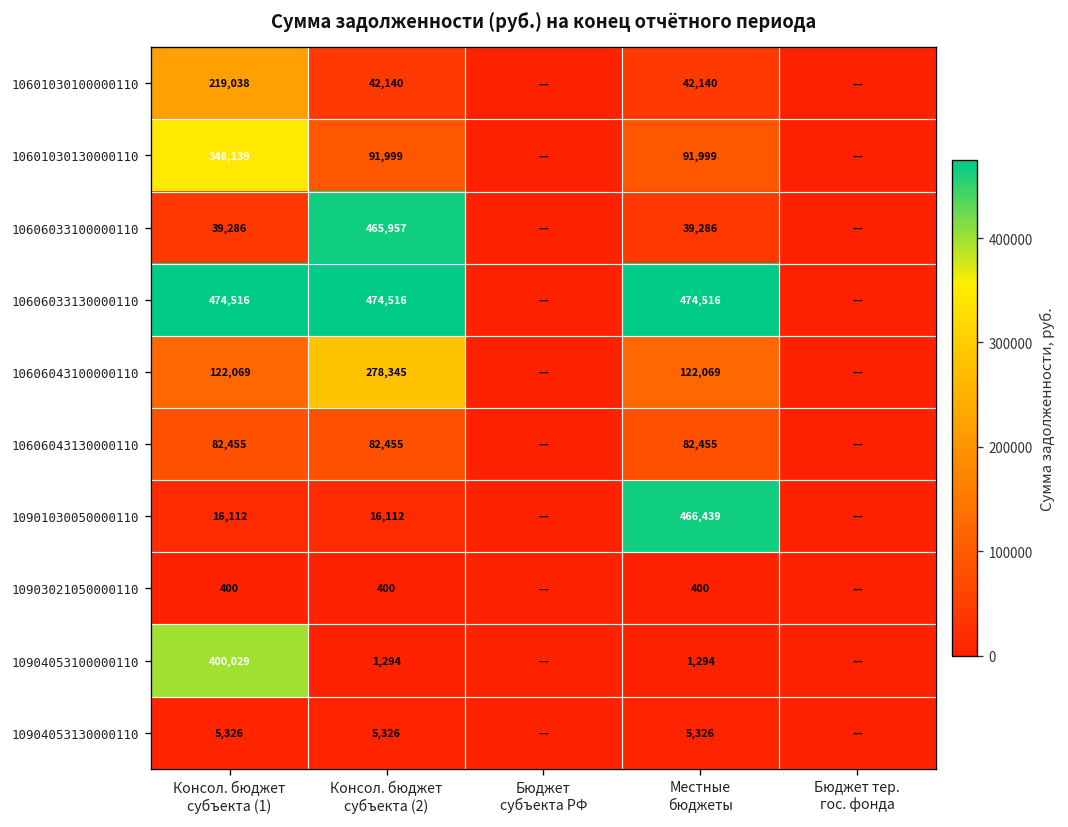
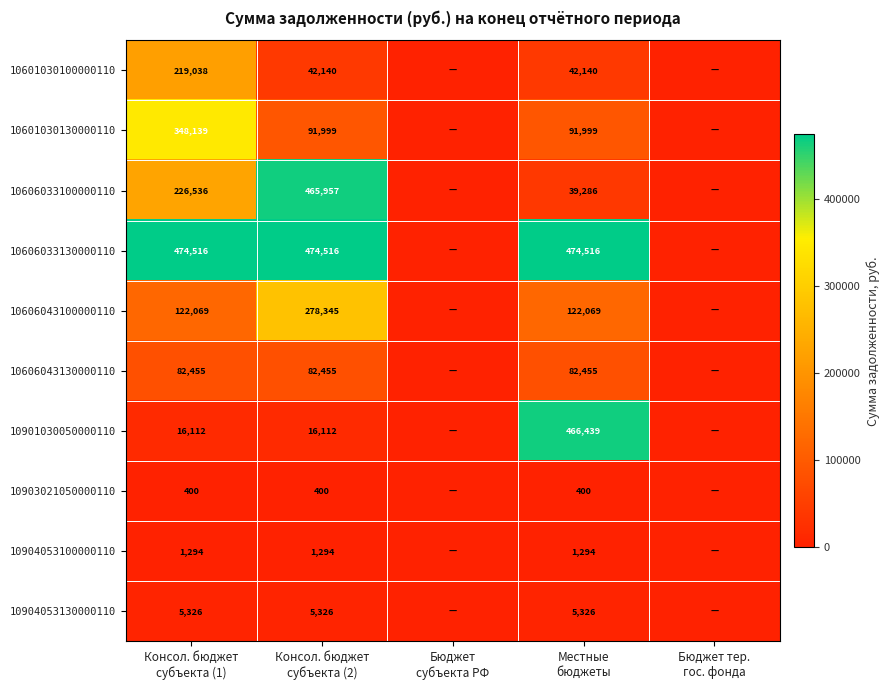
10606033100000110, Консол. бюджет субъекта (1): 39,286 -> 226,536
10904053100000110, Консол. бюджет субъекта (1): 400,029 -> 1,294
